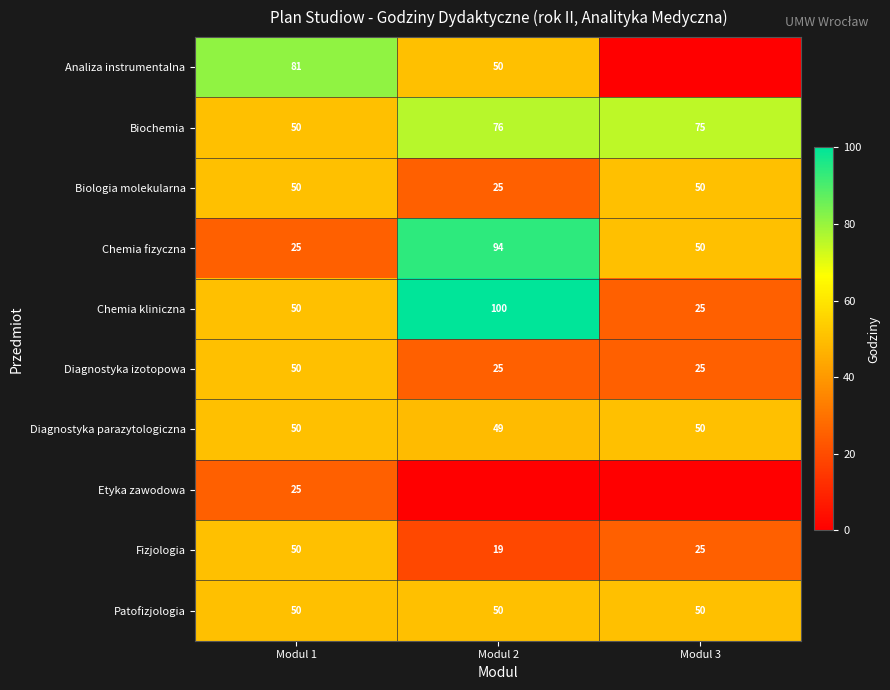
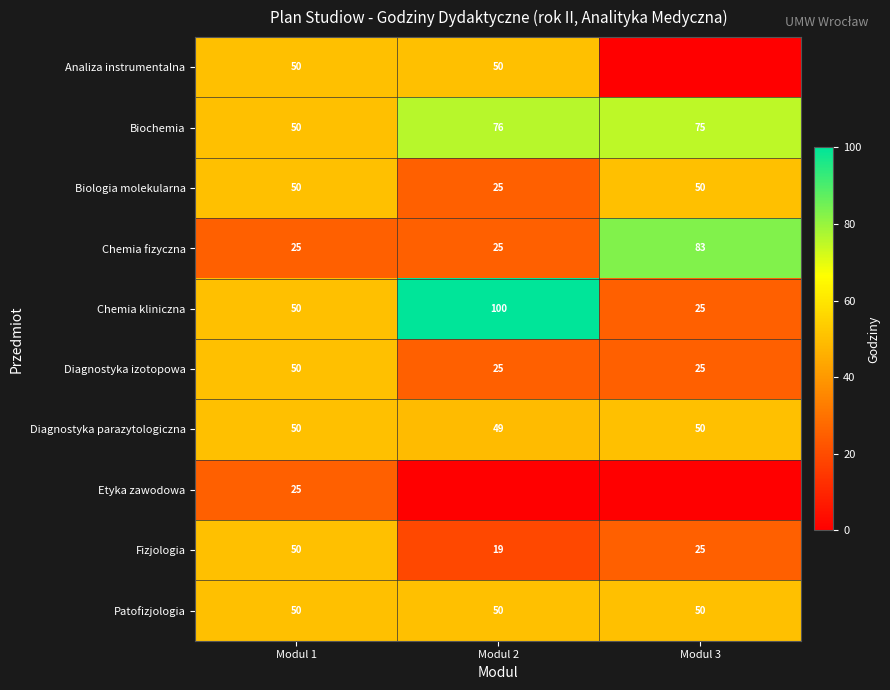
Analiza instrumentalna, Modul 1: 81 -> 50
Chemia fizyczna, Modul 2: 94 -> 25
Chemia fizyczna, Modul 3: 50 -> 83
